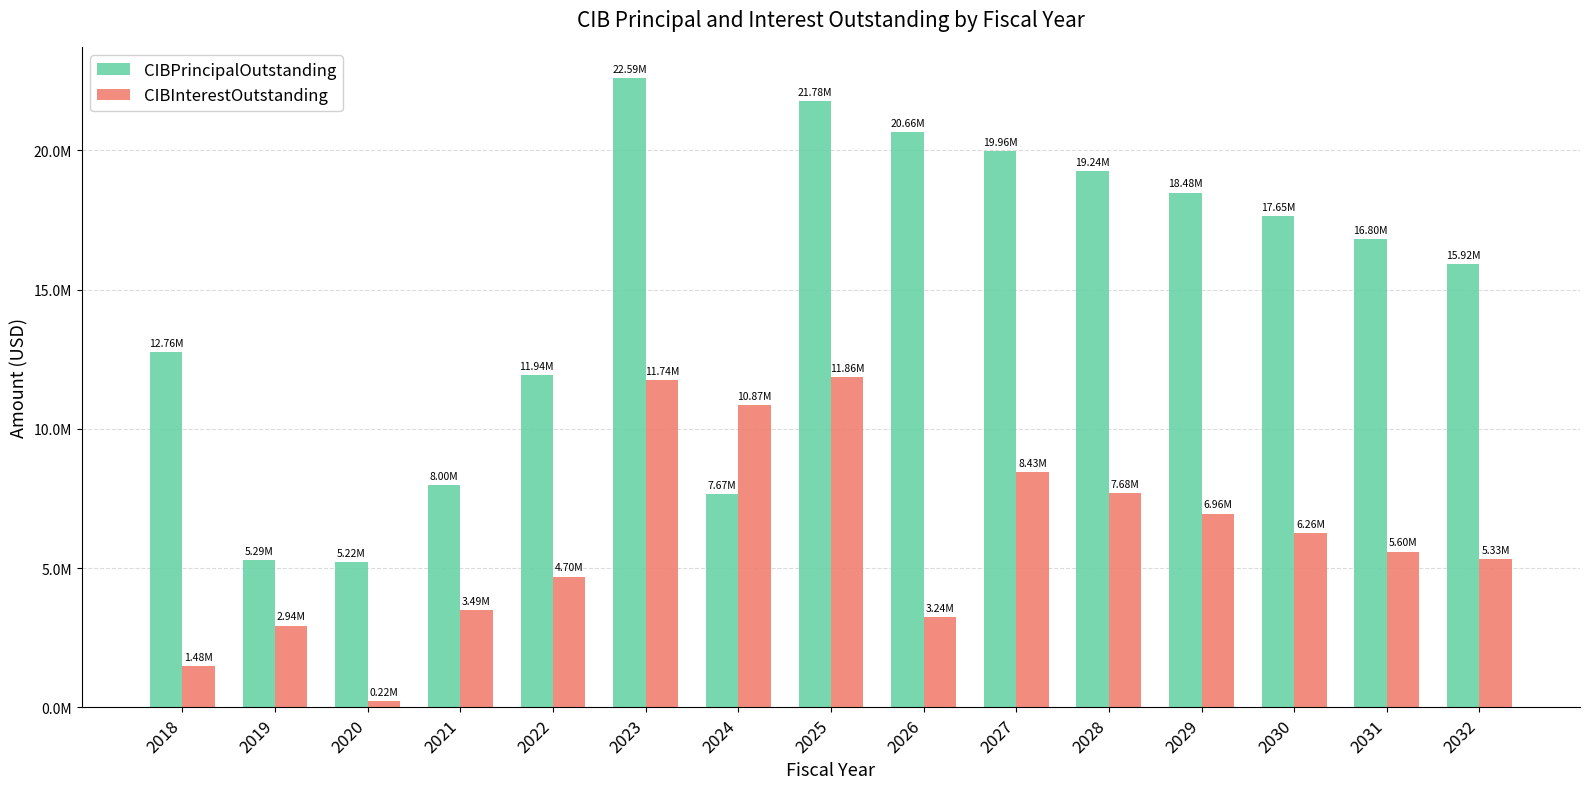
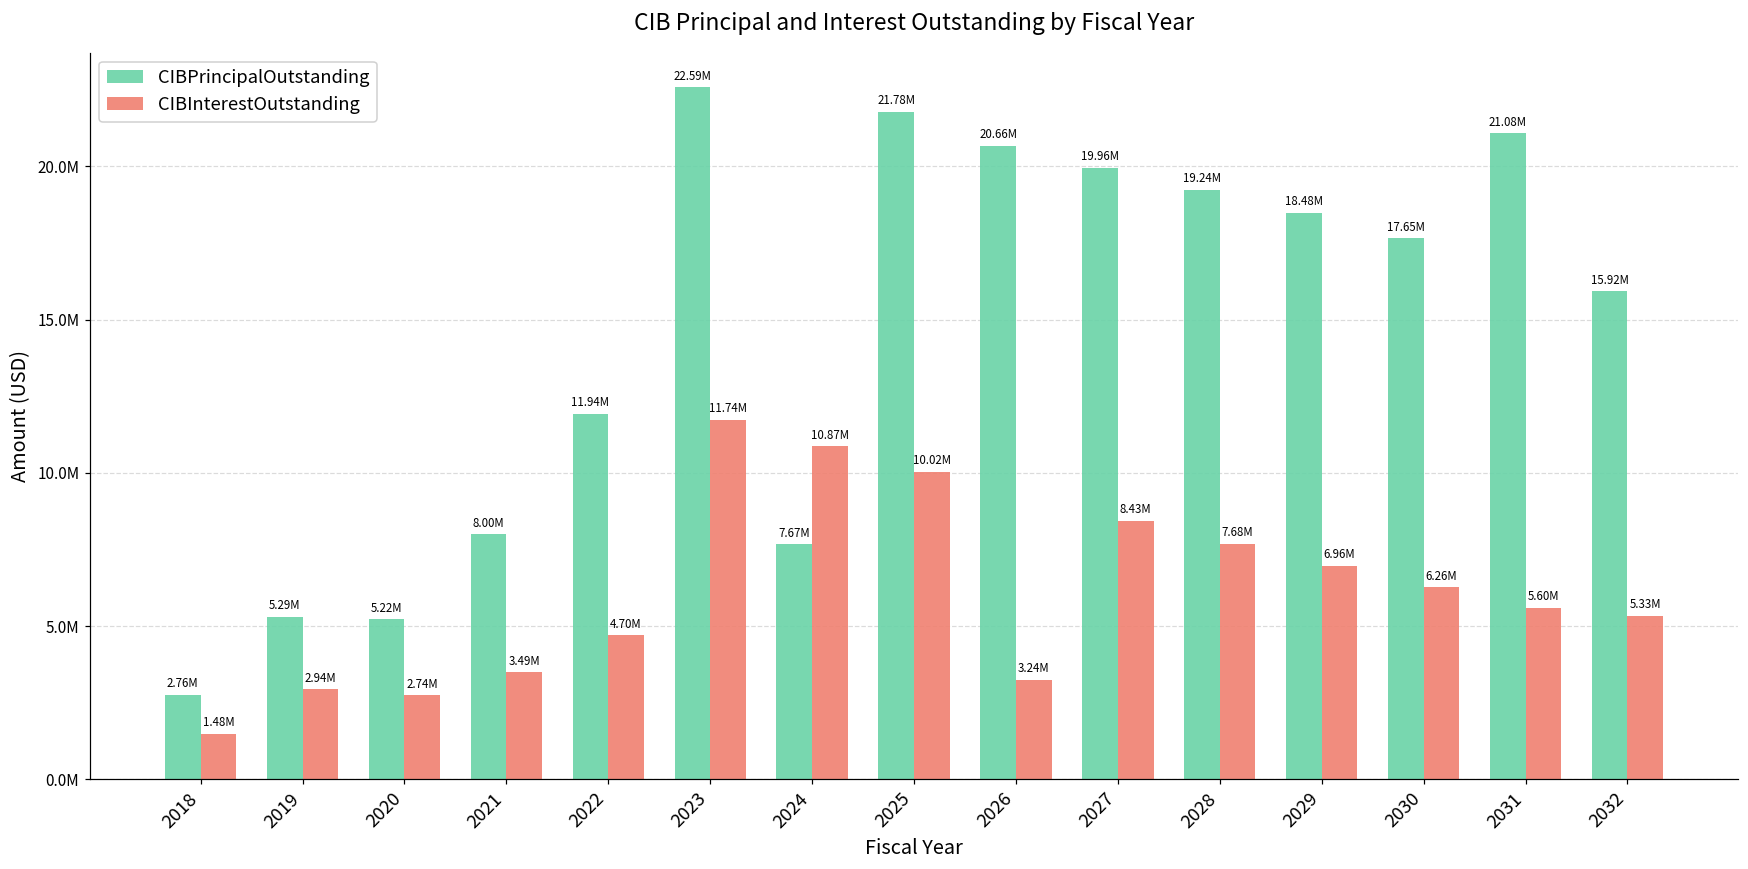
CIBPrincipalOutstanding, 2018: 12.76M -> 2.76M
CIBInterestOutstanding, 2020: 0.22M -> 2.74M
CIBInterestOutstanding, 2025: 11.86M -> 10.02M
CIBPrincipalOutstanding, 2031: 16.80M -> 21.08M
